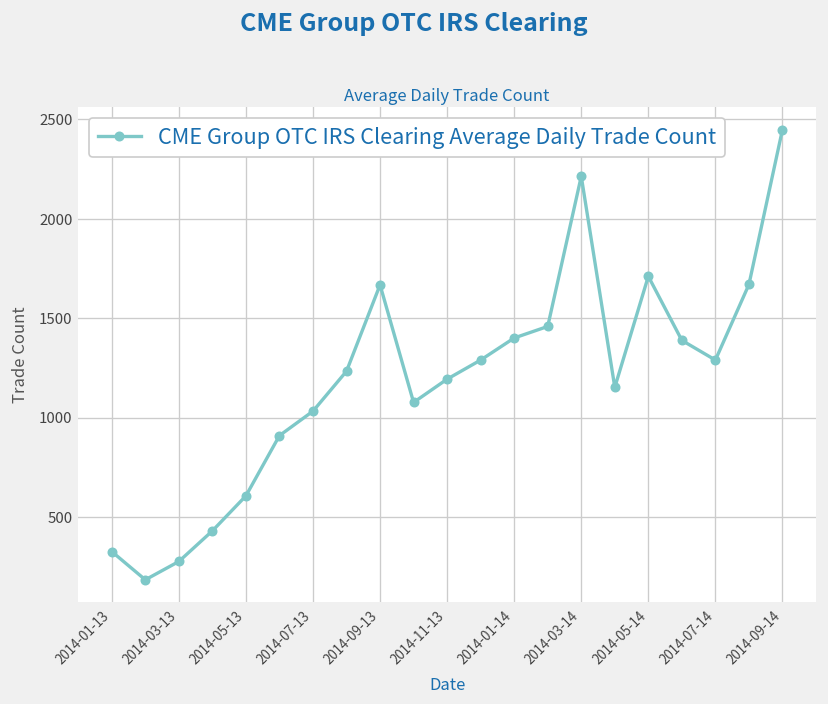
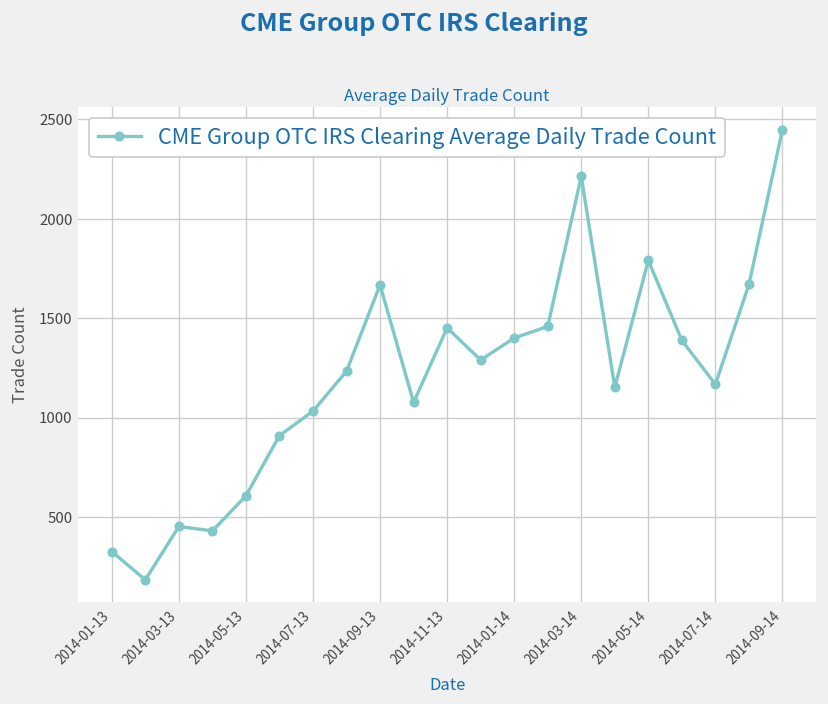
2014-03-13: 280 -> 450
2014-11-13: 1190 -> 1450
2014-05-14: 1710 -> 1790
2014-07-14: 1290 -> 1170
